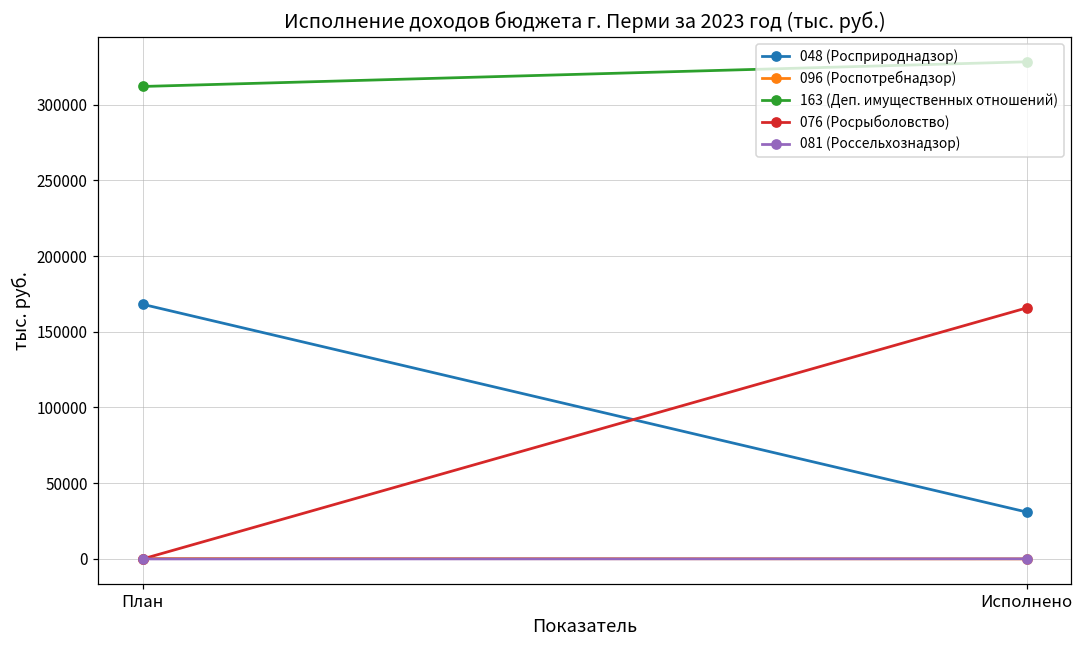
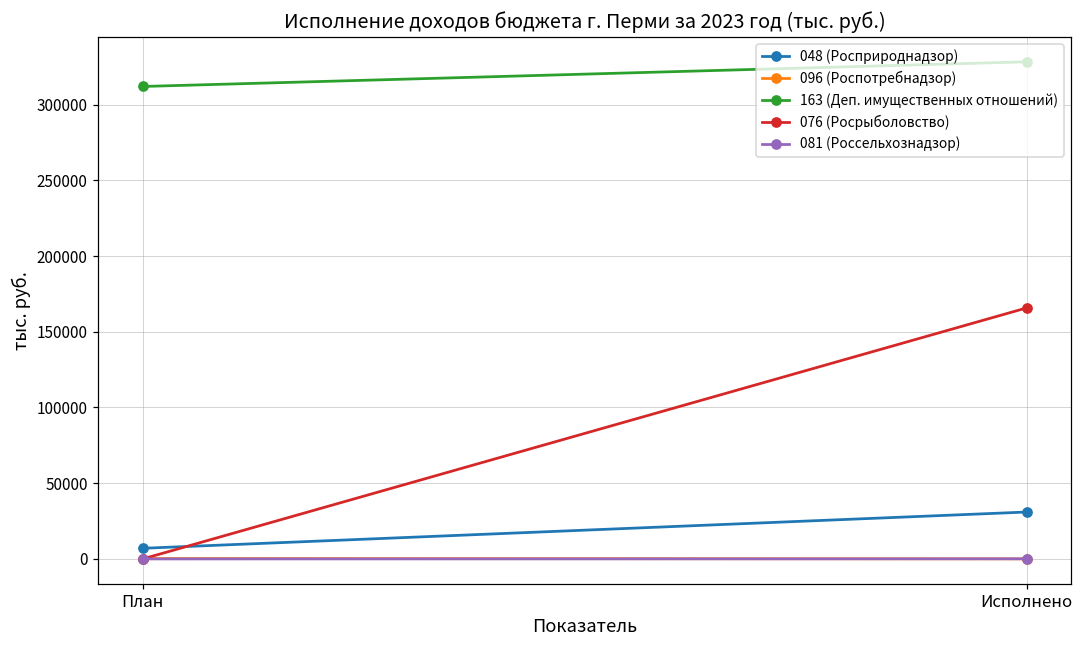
048 (Росприроднадзор), План: 168000 -> 7000
